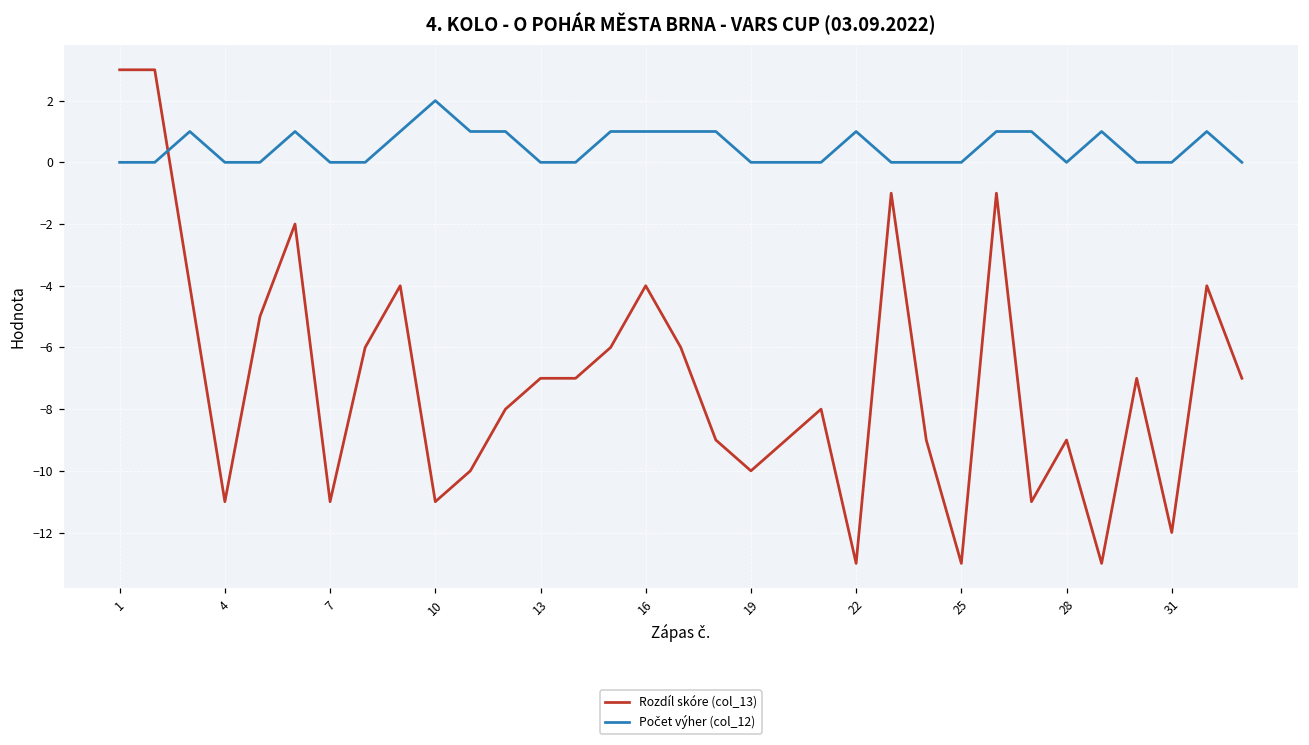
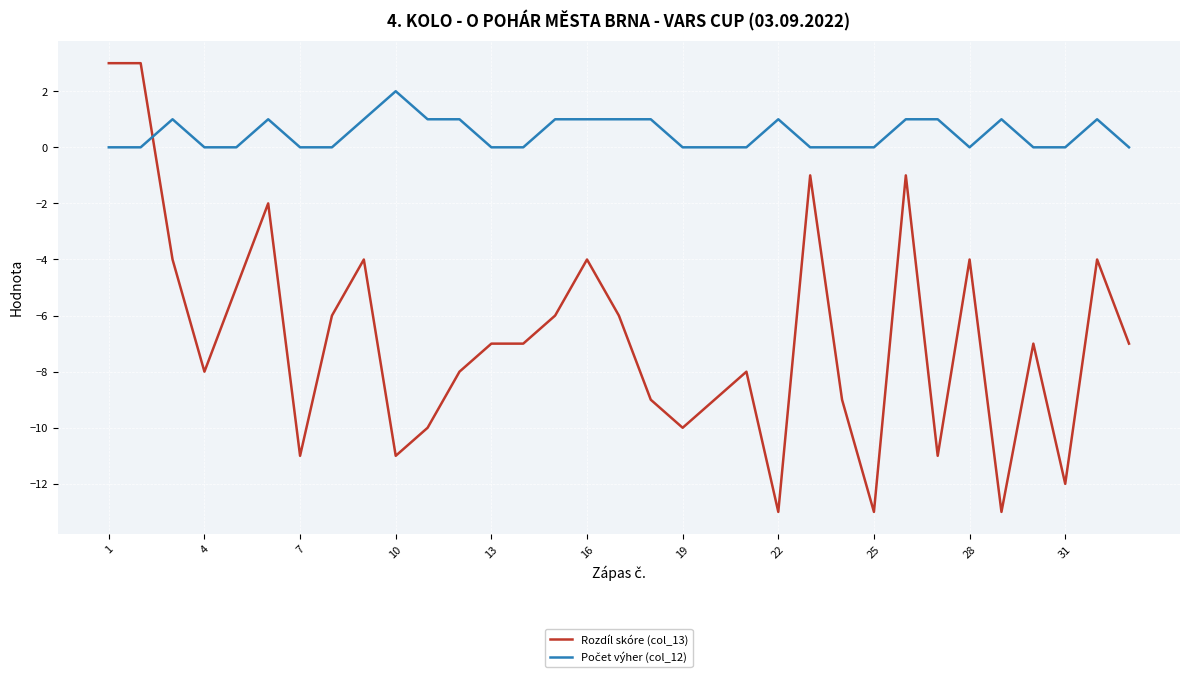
Rozdíl skóre (col_13), 4: -11 -> -8
Rozdíl skóre (col_13), 28: -9 -> -4
